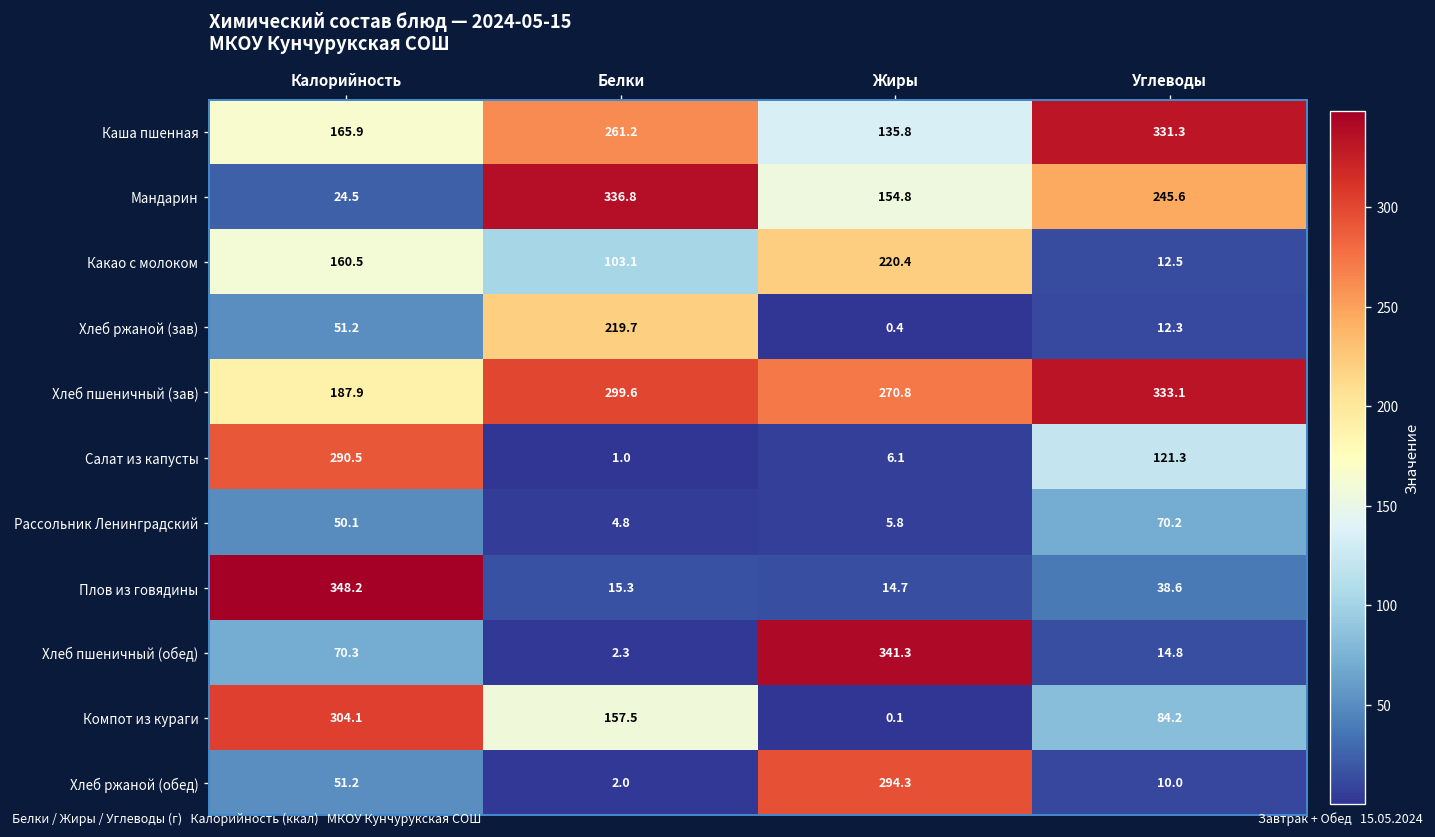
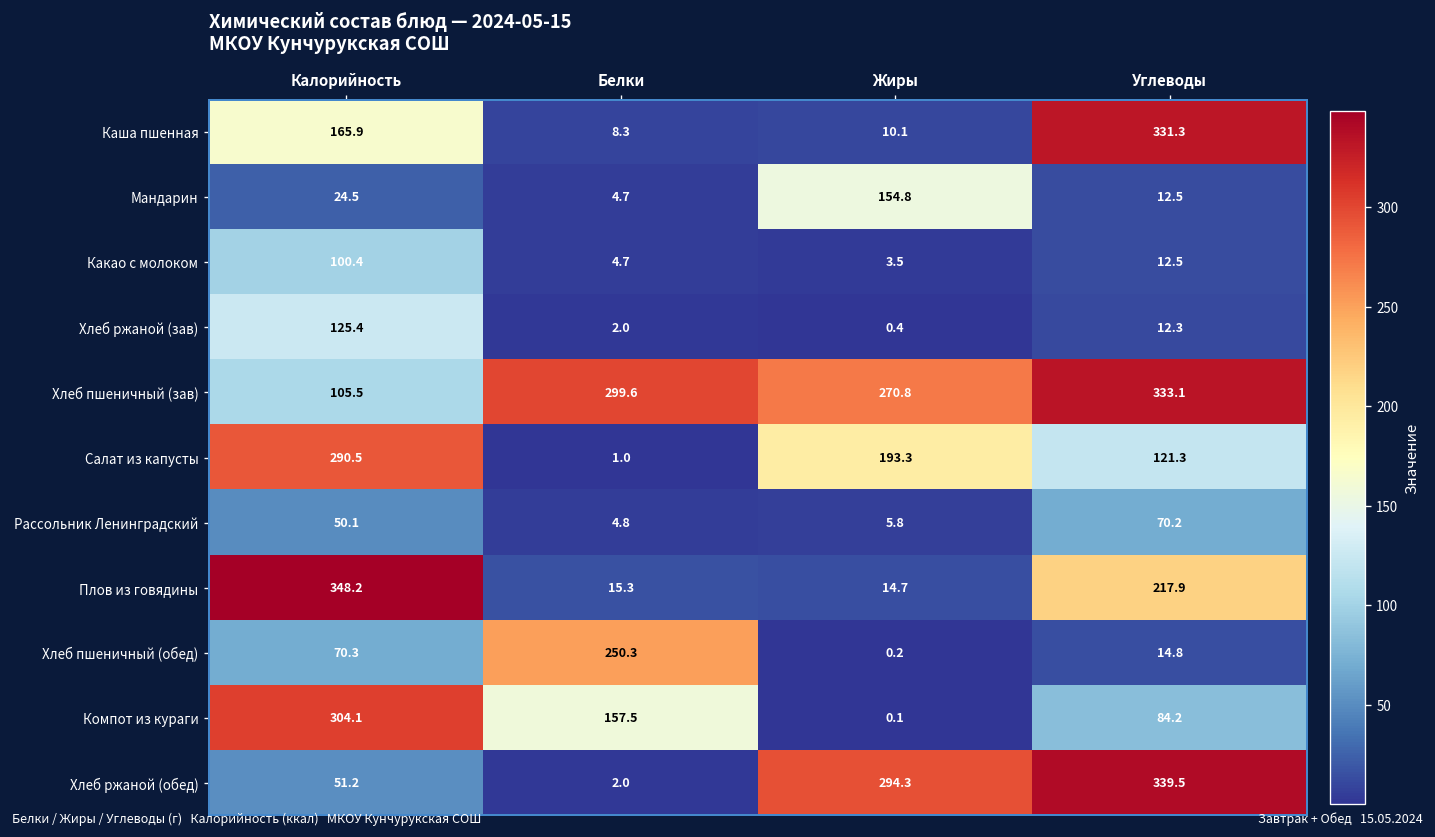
Каша пшенная, Белки: 261.2 -> 8.3
Каша пшенная, Жиры: 135.8 -> 10.1
Мандарин, Белки: 336.8 -> 4.7
Мандарин, Углеводы: 245.6 -> 12.5
Какао с молоком, Калорийность: 160.5 -> 100.4
Какао с молоком, Белки: 103.1 -> 4.7
Какао с молоком, Жиры: 220.4 -> 3.5
Хлеб ржаной (зав), Калорийность: 51.2 -> 125.4
Хлеб ржаной (зав), Белки: 219.7 -> 2.0
Хлеб пшеничный (зав), Калорийность: 187.9 -> 105.5
Салат из капусты, Жиры: 6.1 -> 193.3
Плов из говядины, Углеводы: 38.6 -> 217.9
Хлеб пшеничный (обед), Белки: 2.3 -> 250.3
Хлеб пшеничный (обед), Жиры: 341.3 -> 0.2
Хлеб ржаной (обед), Углеводы: 10.0 -> 339.5
